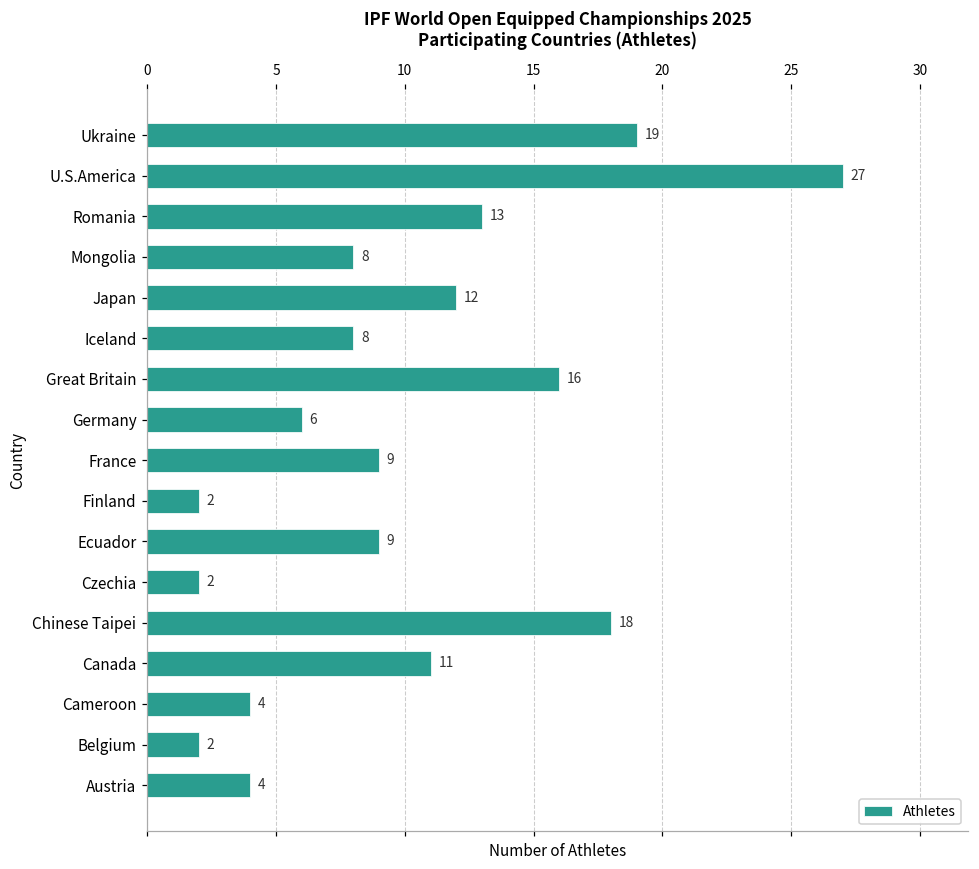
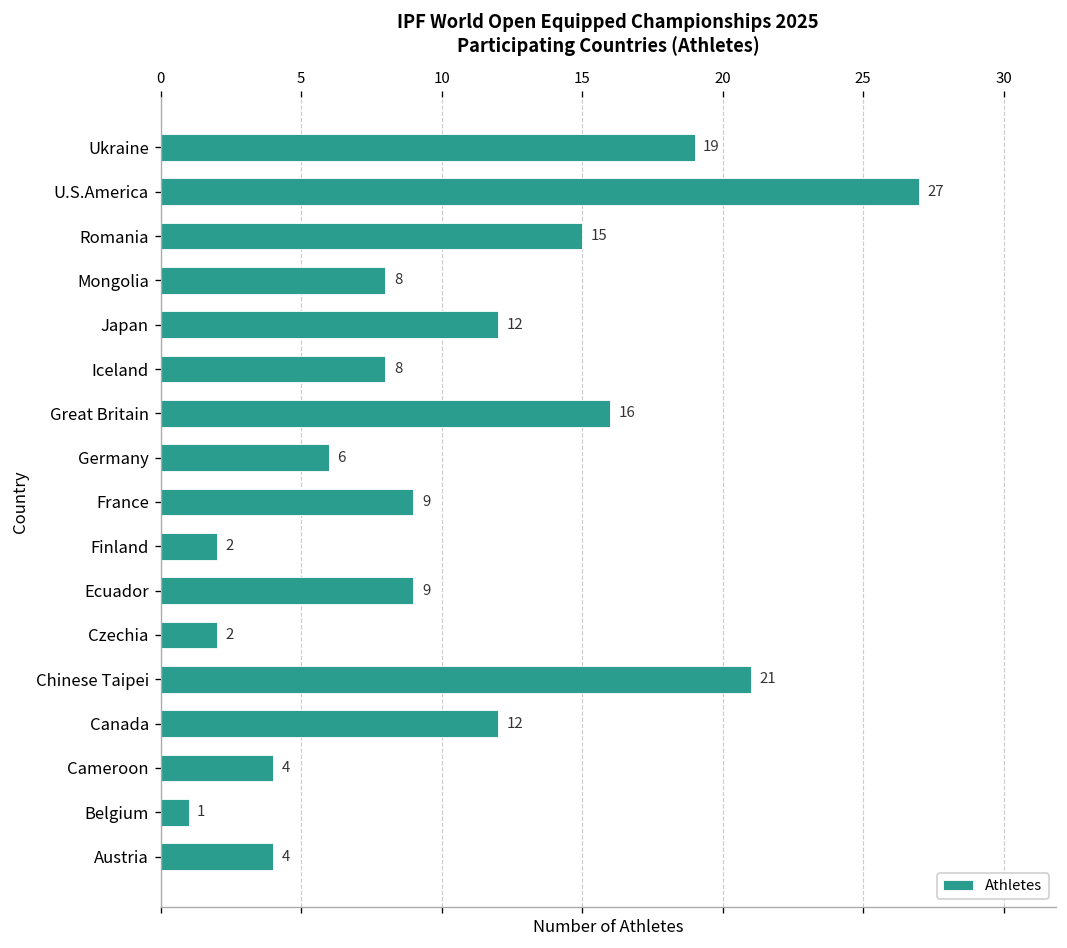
Romania: 13 -> 15
Chinese Taipei: 18 -> 21
Canada: 11 -> 12
Belgium: 2 -> 1
